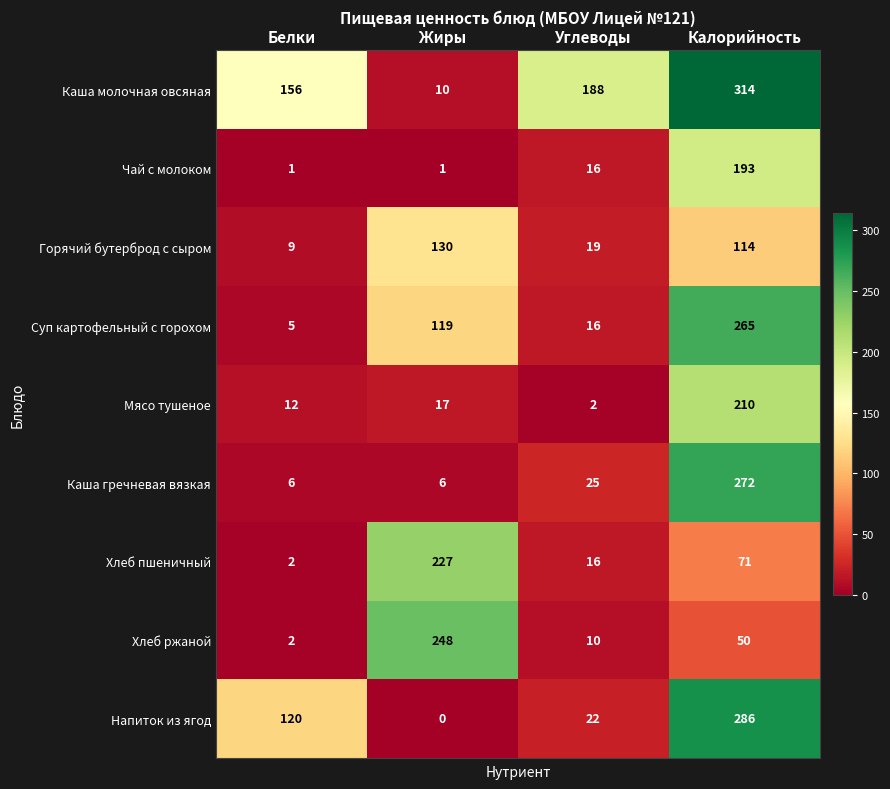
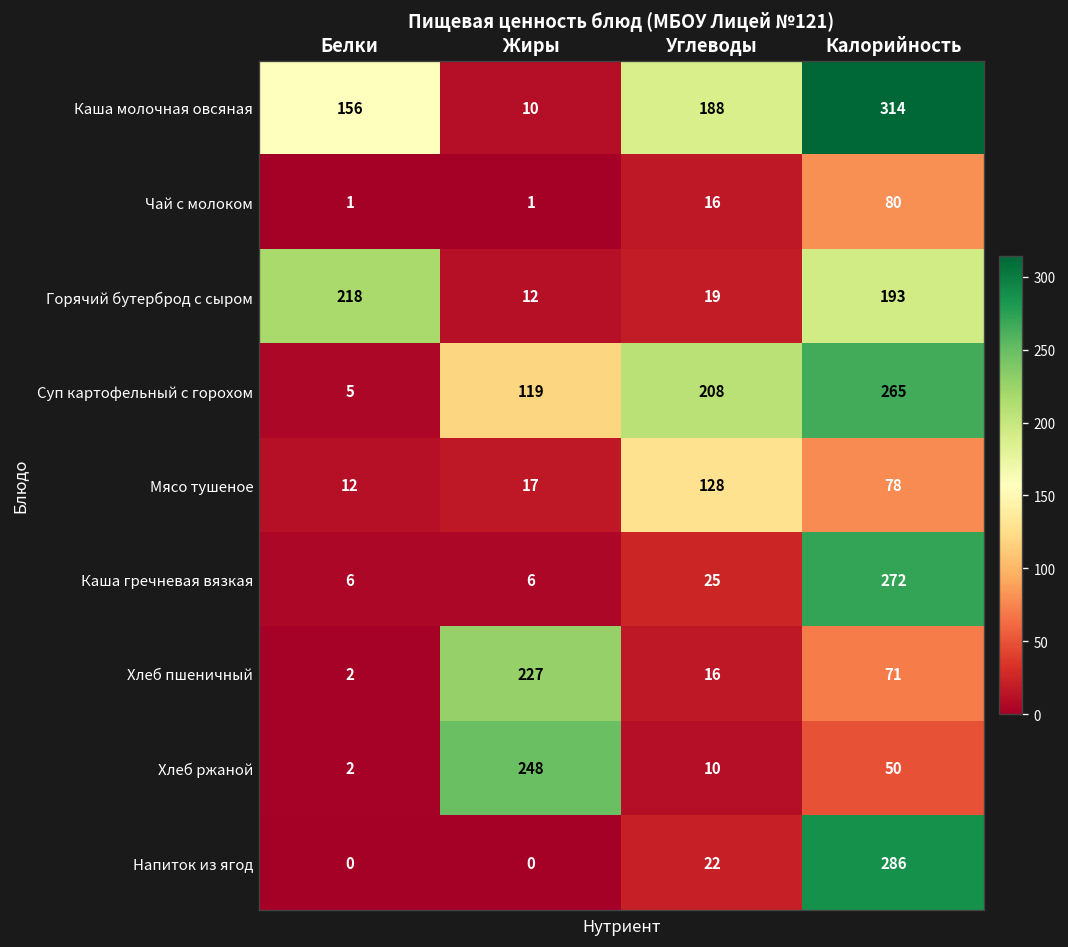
Чай с молоком, Калорийность: 193 -> 80
Горячий бутерброд с сыром, Белки: 9 -> 218
Горячий бутерброд с сыром, Жиры: 130 -> 12
Горячий бутерброд с сыром, Калорийность: 114 -> 193
Суп картофельный с горохом, Углеводы: 16 -> 208
Мясо тушеное, Углеводы: 2 -> 128
Мясо тушеное, Калорийность: 210 -> 78
Напиток из ягод, Белки: 120 -> 0
